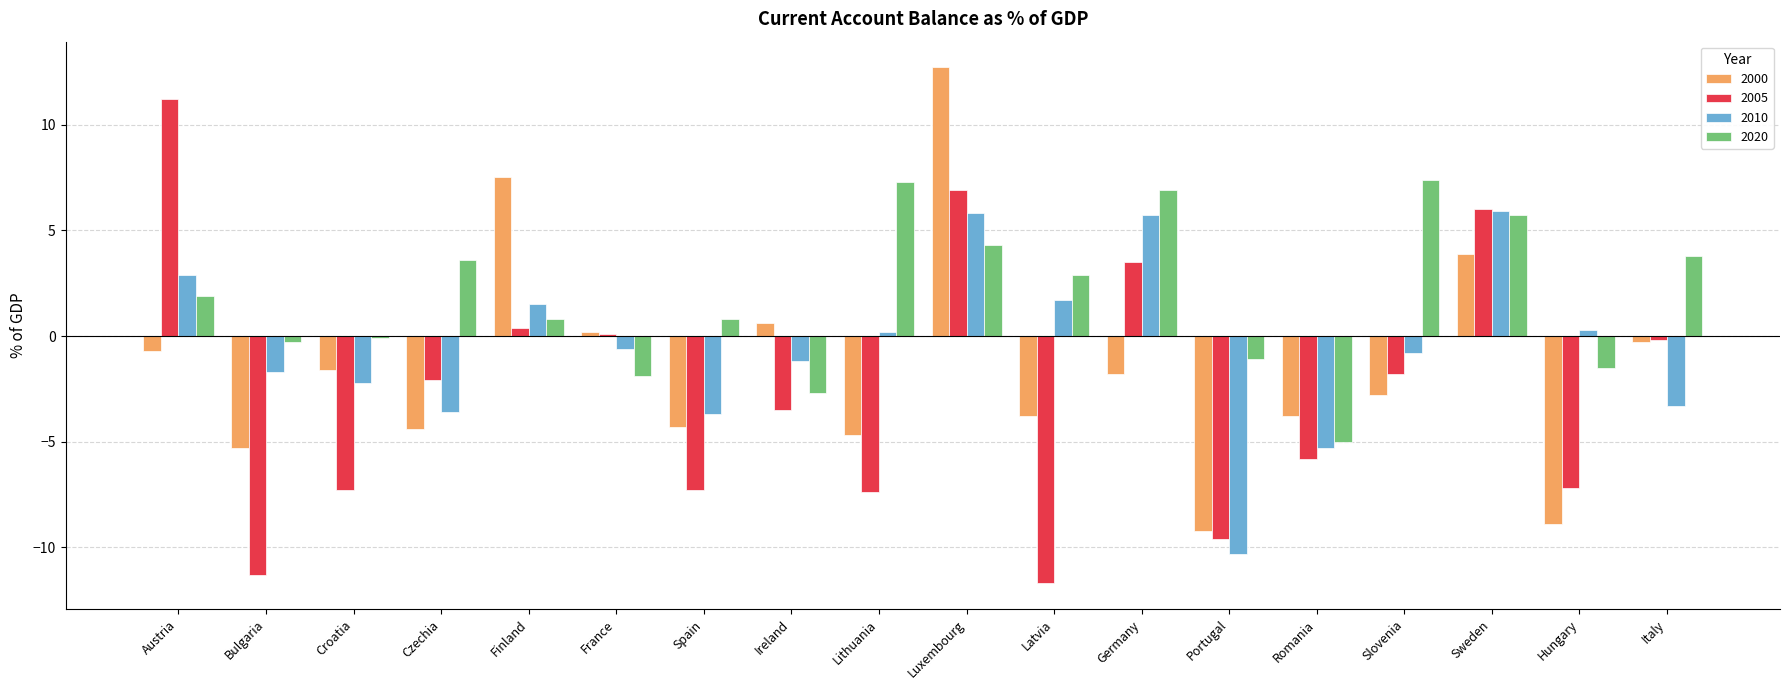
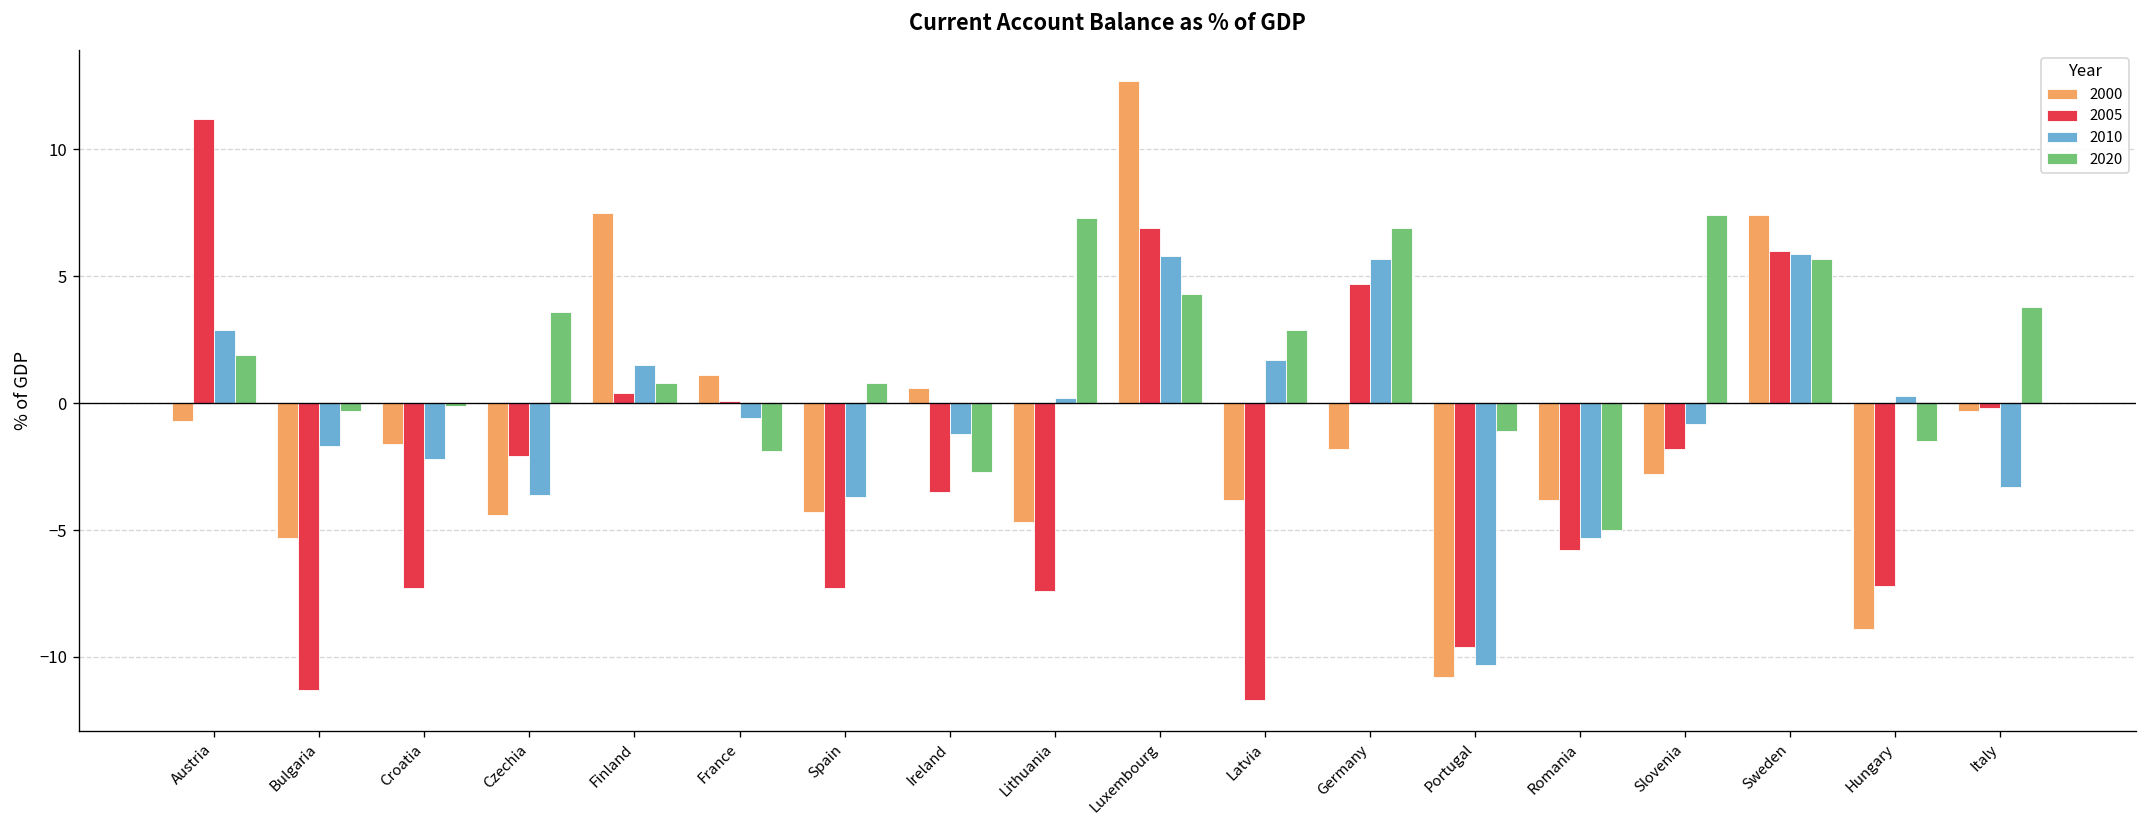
2000, France: 0.2 -> 1.1
2005, Germany: 3.5 -> 4.7
2000, Portugal: -9.2 -> -10.8
2000, Sweden: 3.9 -> 7.4
